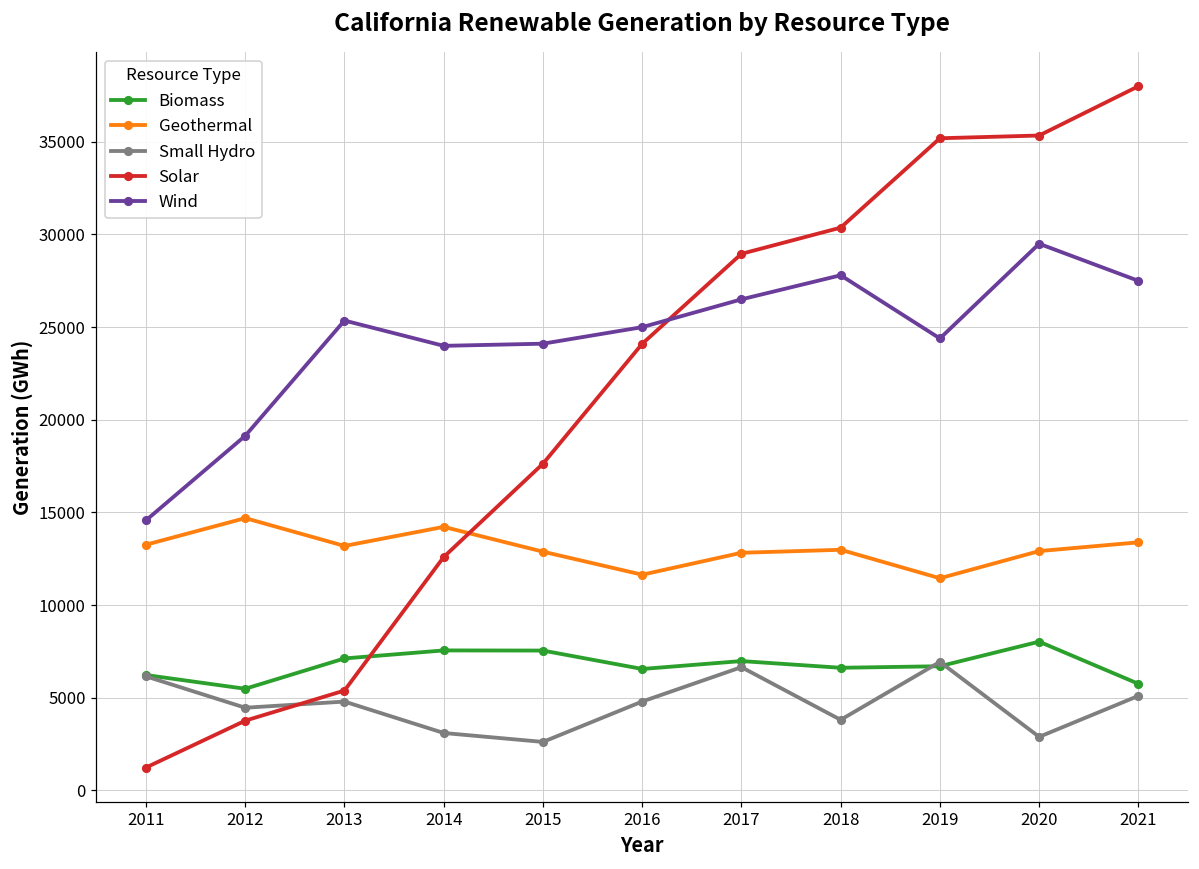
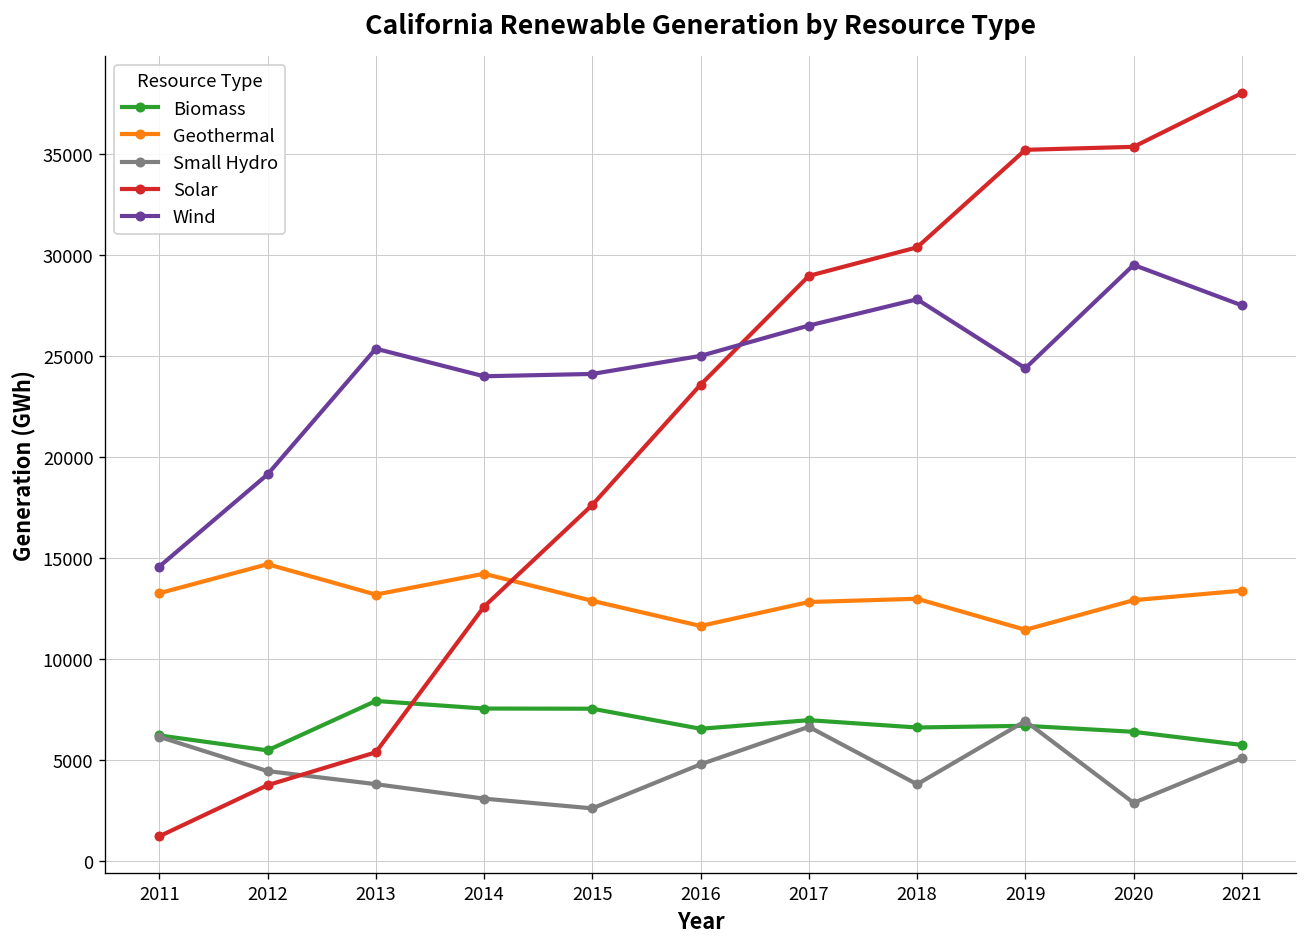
Biomass, 2013: 7100 -> 7900
Small Hydro, 2013: 4800 -> 3800
Solar, 2016: 24100 -> 23600
Biomass, 2020: 8000 -> 6400
